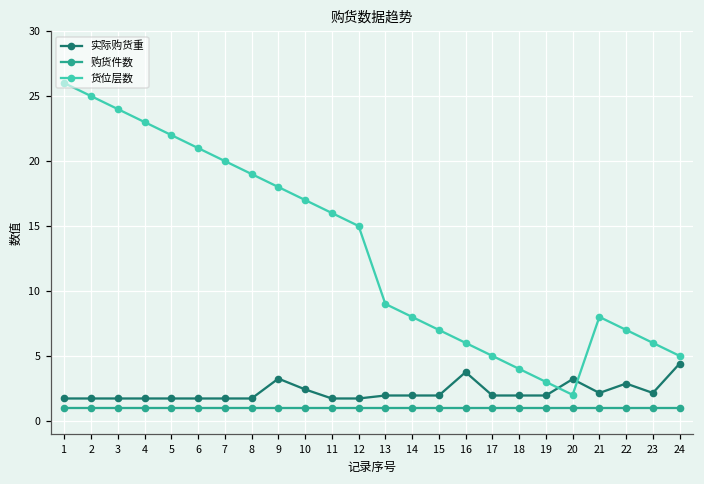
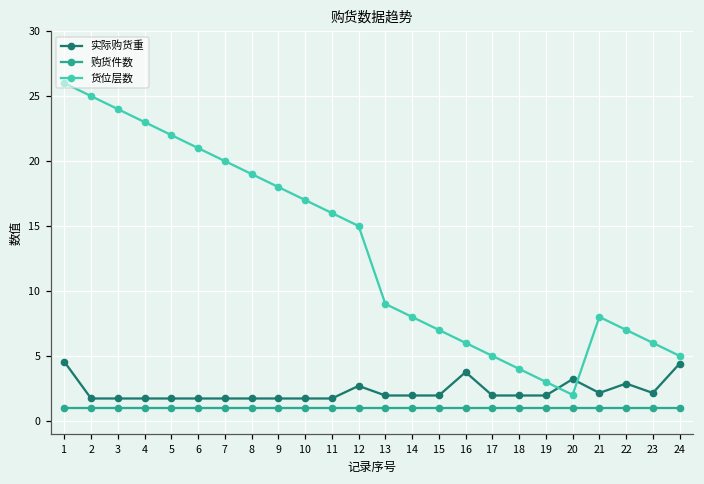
实际购货重, 1: 1.7 -> 4.6
实际购货重, 9: 3.3 -> 1.7
实际购货重, 10: 2.4 -> 1.7
实际购货重, 12: 1.7 -> 2.7
